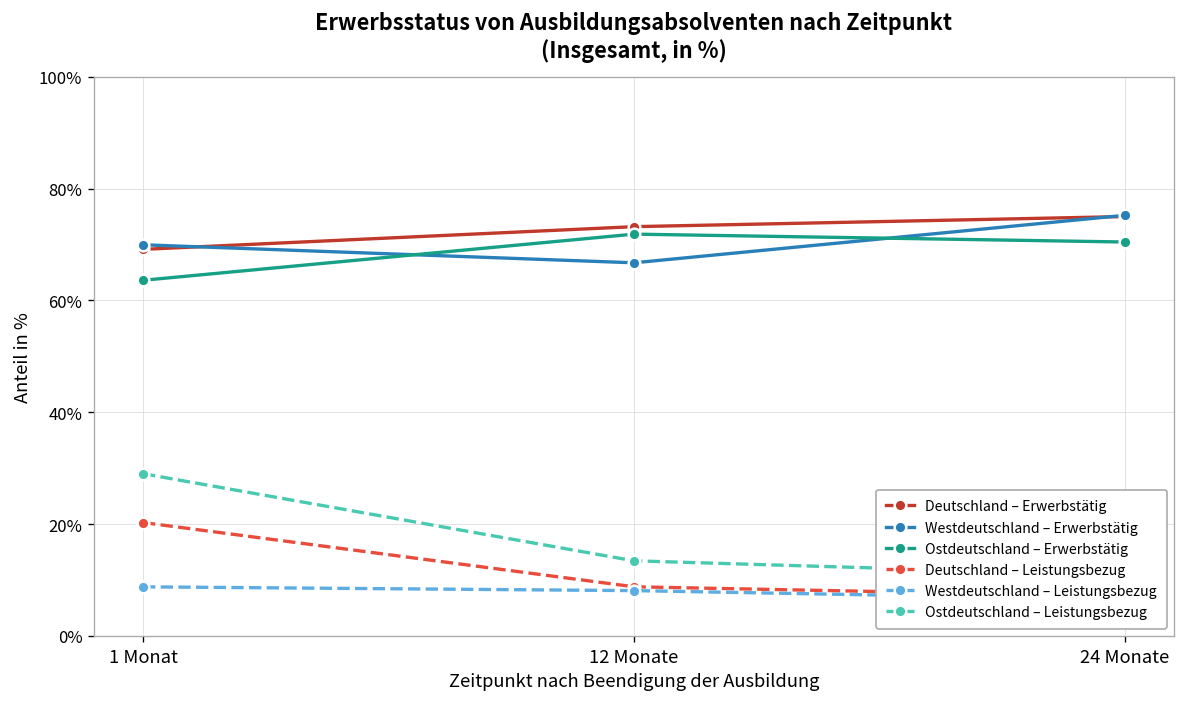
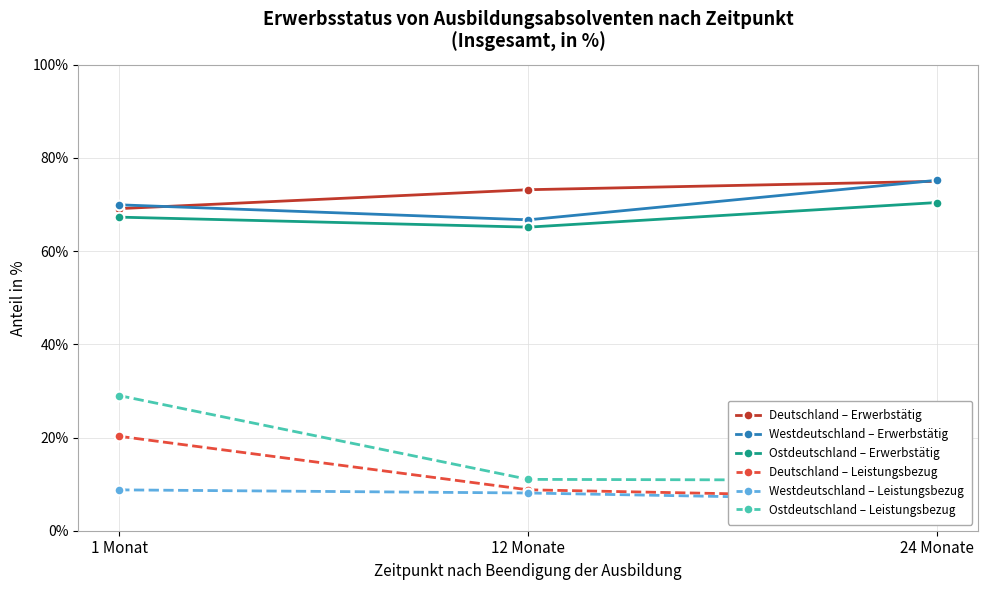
Ostdeutschland – Erwerbstätig, 1 Monat: 64% -> 67%
Ostdeutschland – Erwerbstätig, 12 Monate: 72% -> 65%
Ostdeutschland – Leistungsbezug, 12 Monate: 13% -> 11%
